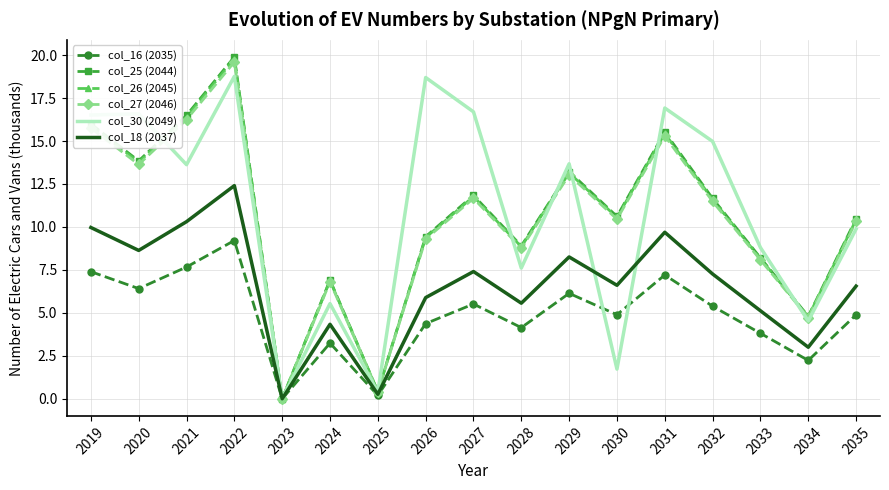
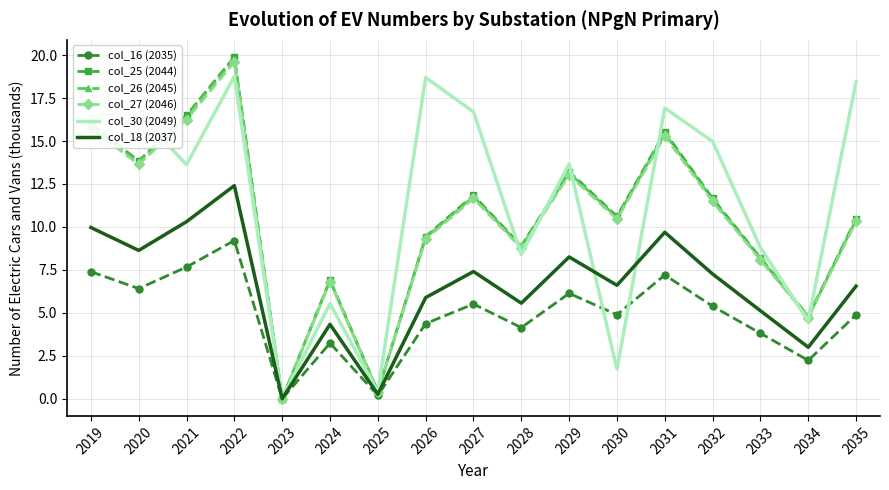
col_30 (2049), 2028: 7.6 -> 8.4
col_30 (2049), 2035: 9.9 -> 18.5
